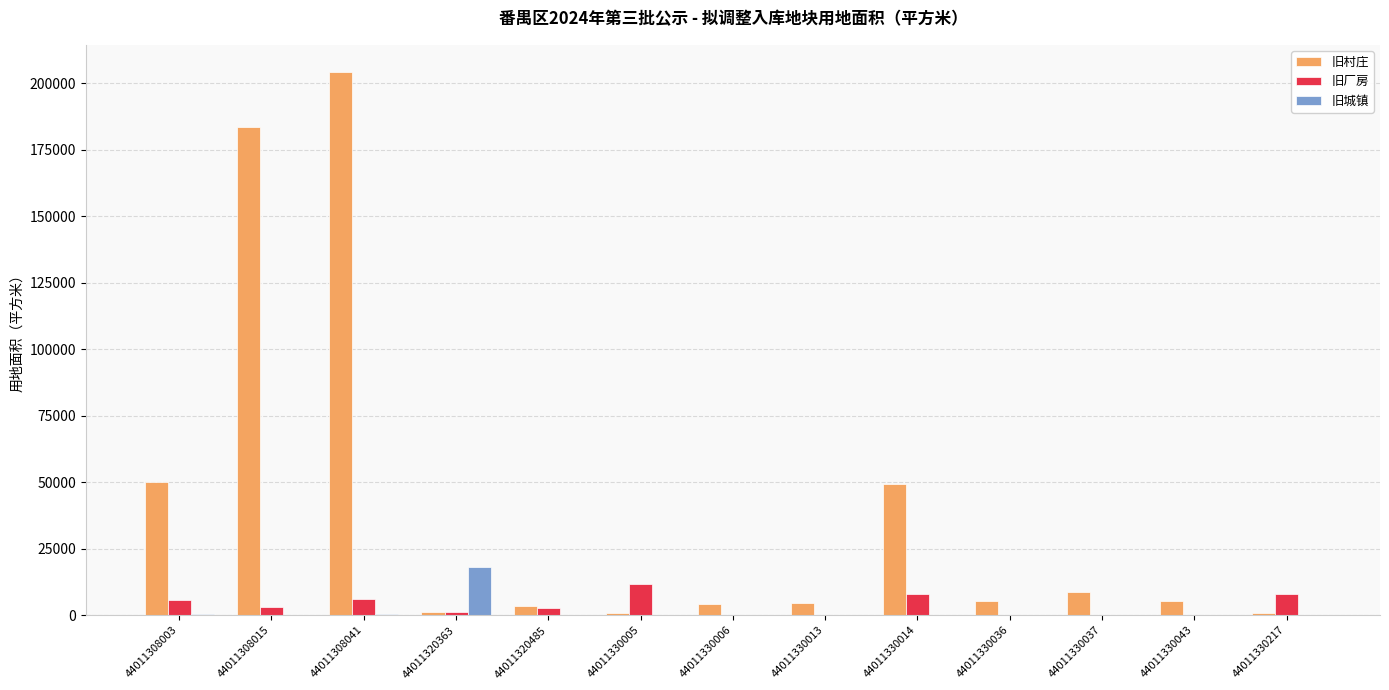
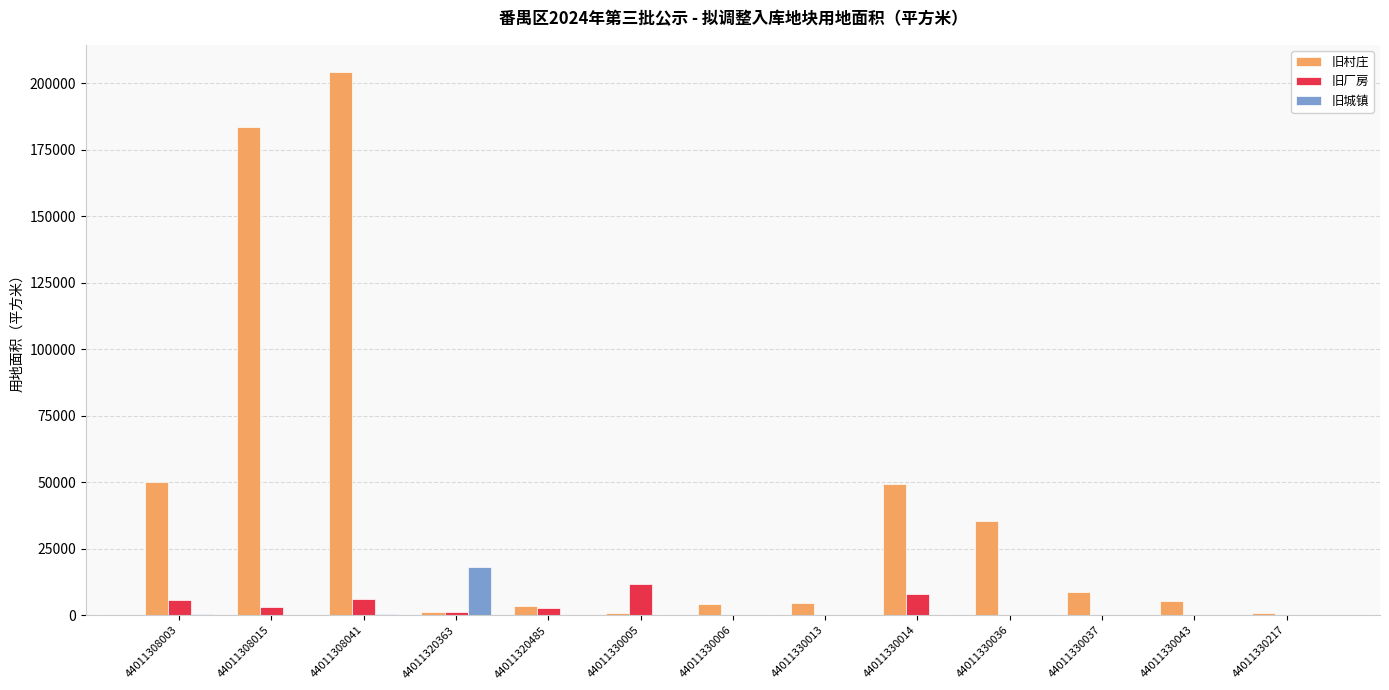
旧村庄, 44011330036: 5000 -> 35000
旧厂房, 44011330217: 8000 -> 0
